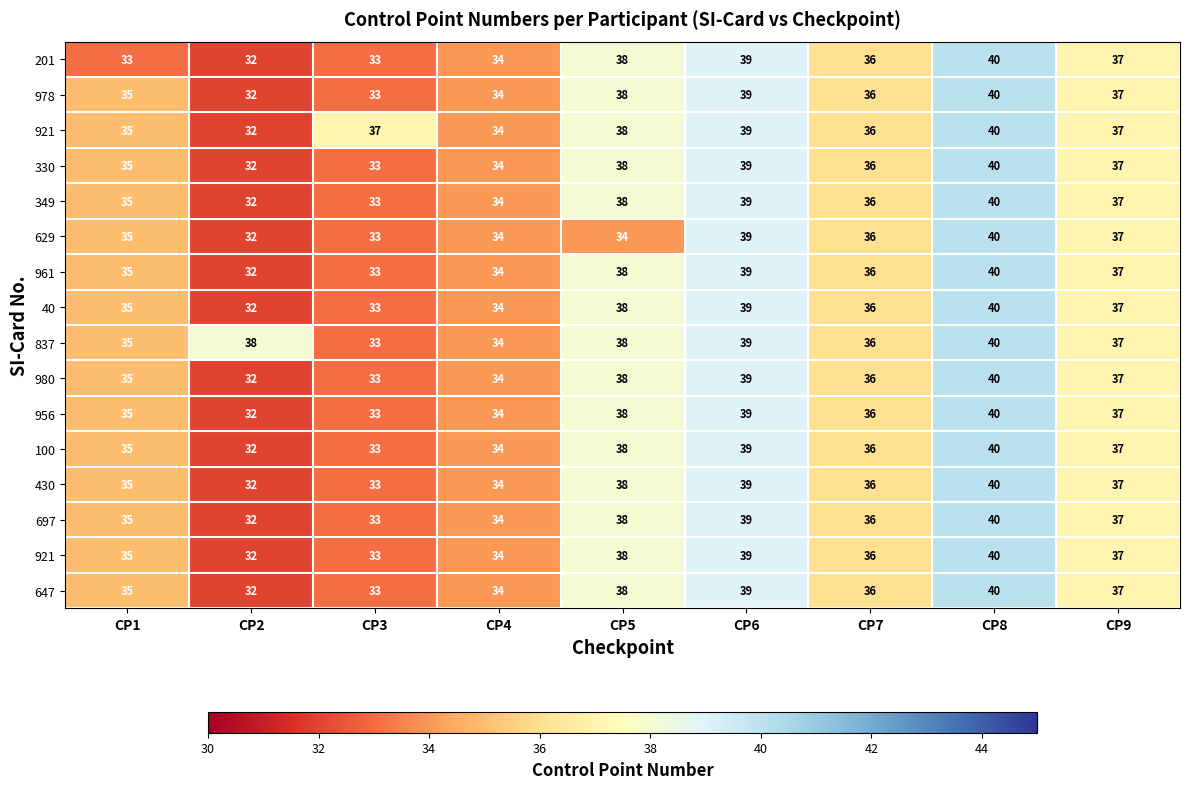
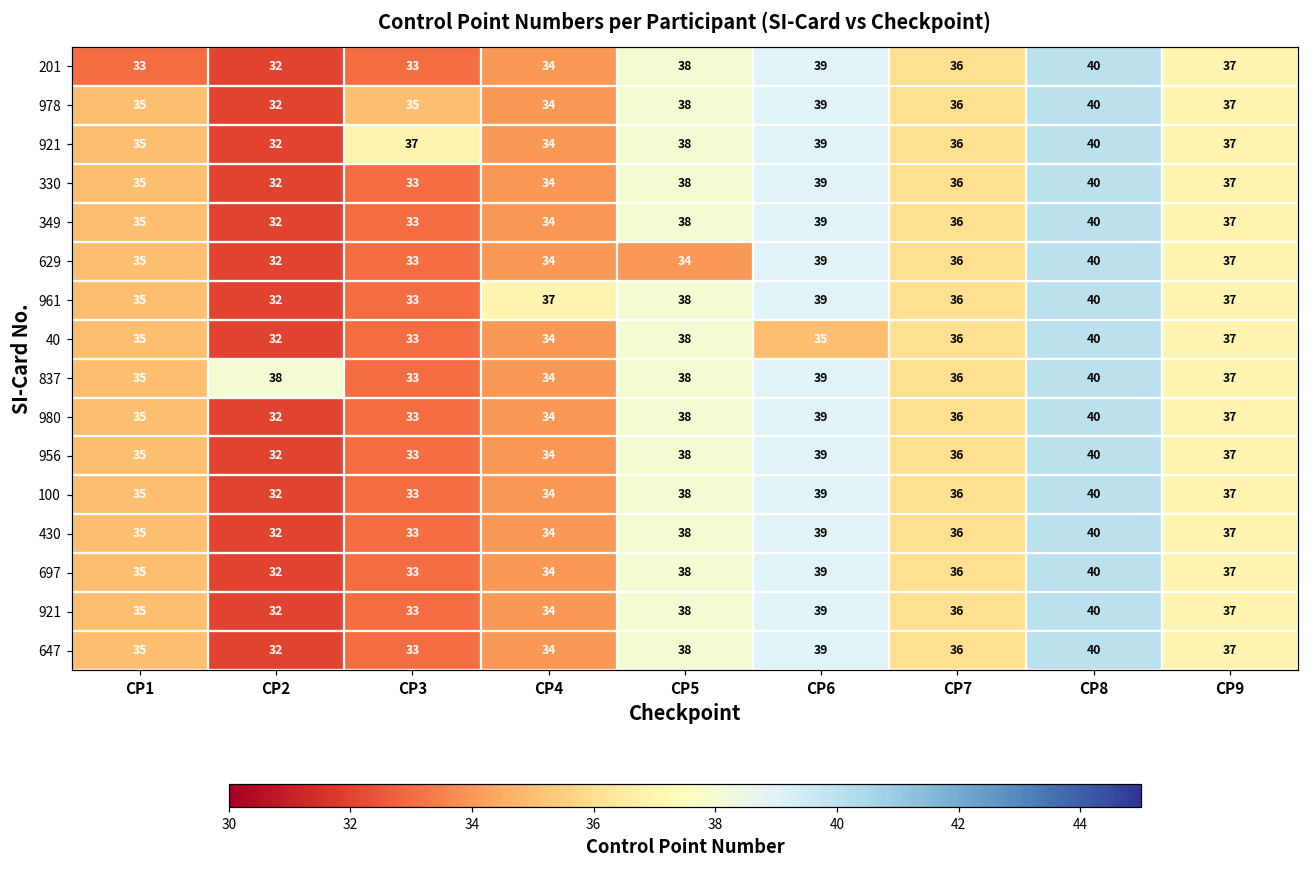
978, CP3: 33 -> 35
961, CP4: 34 -> 37
40, CP6: 39 -> 35
